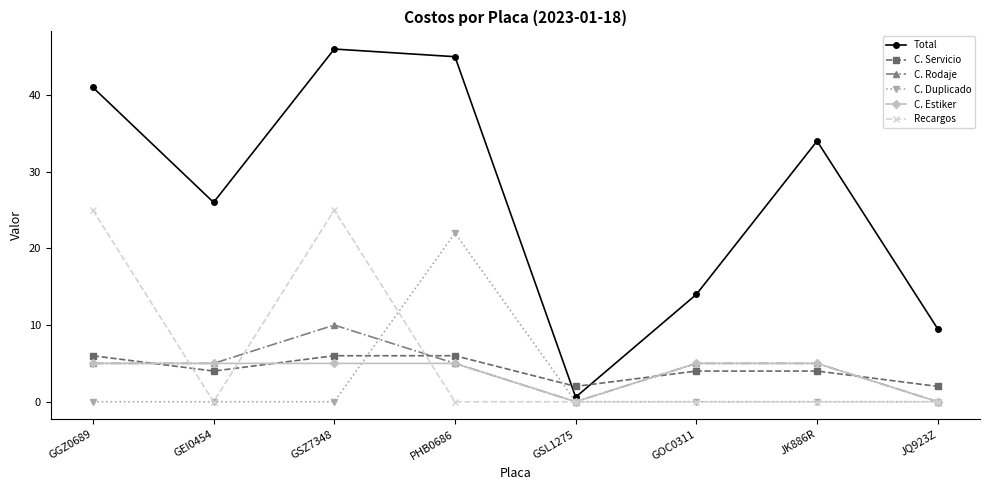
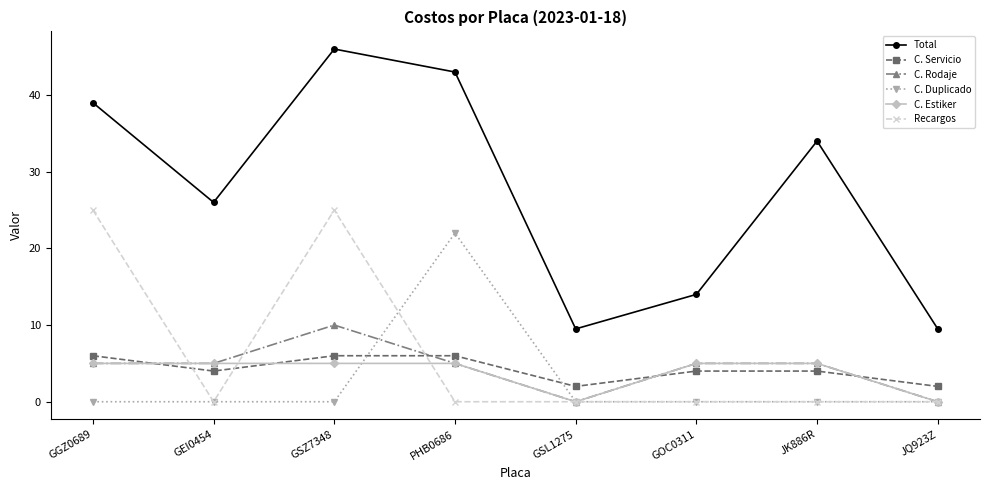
Total, GGZ0689: 41 -> 39
Total, PHB0686: 45 -> 43
Total, GSL1275: 1 -> 10
